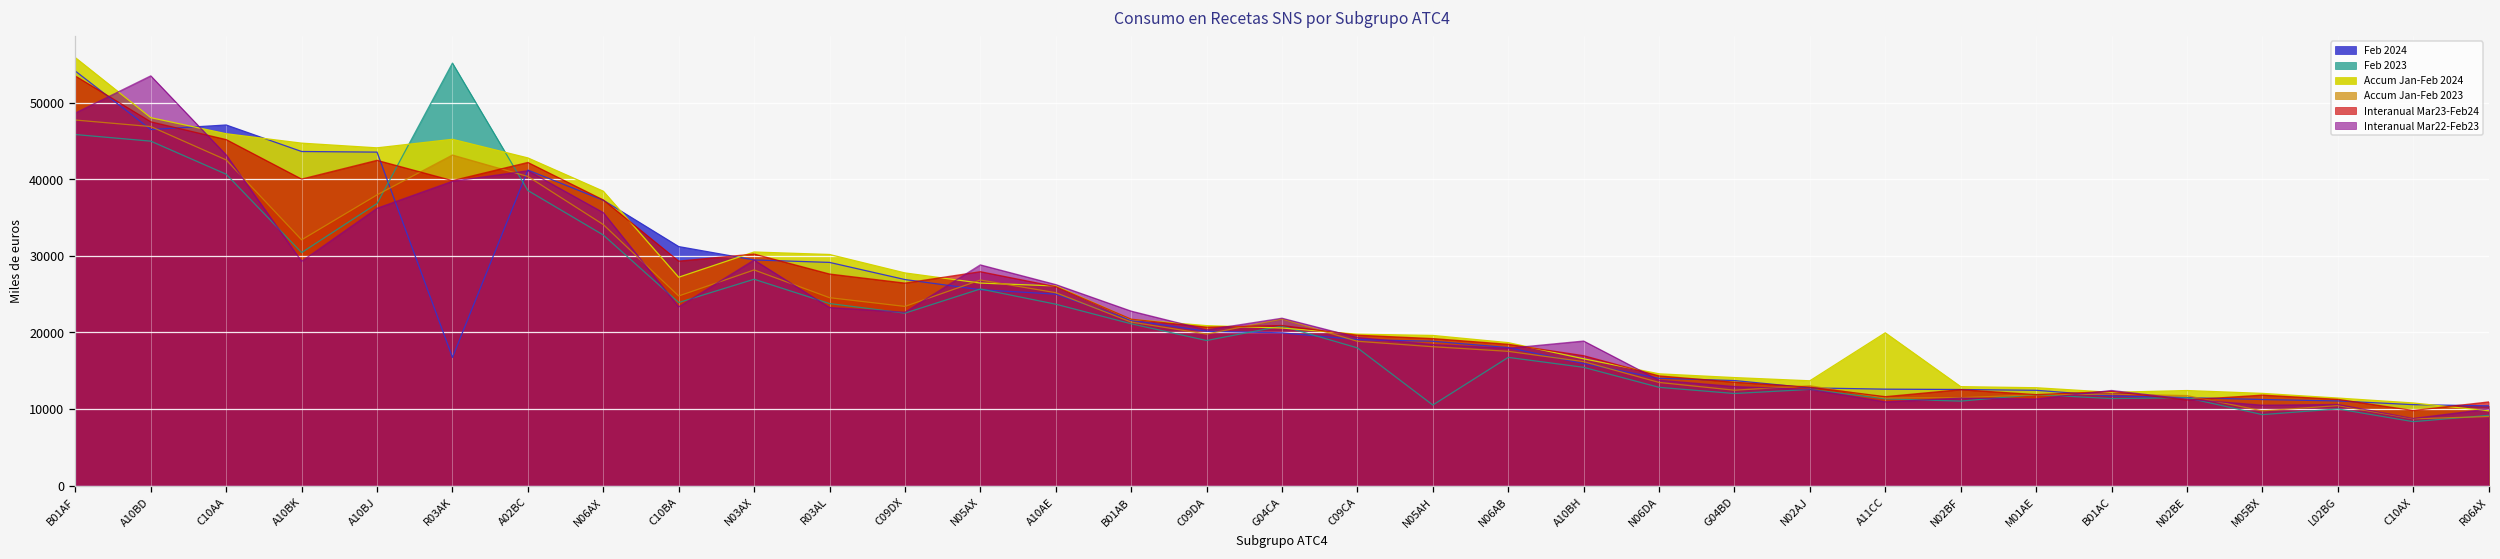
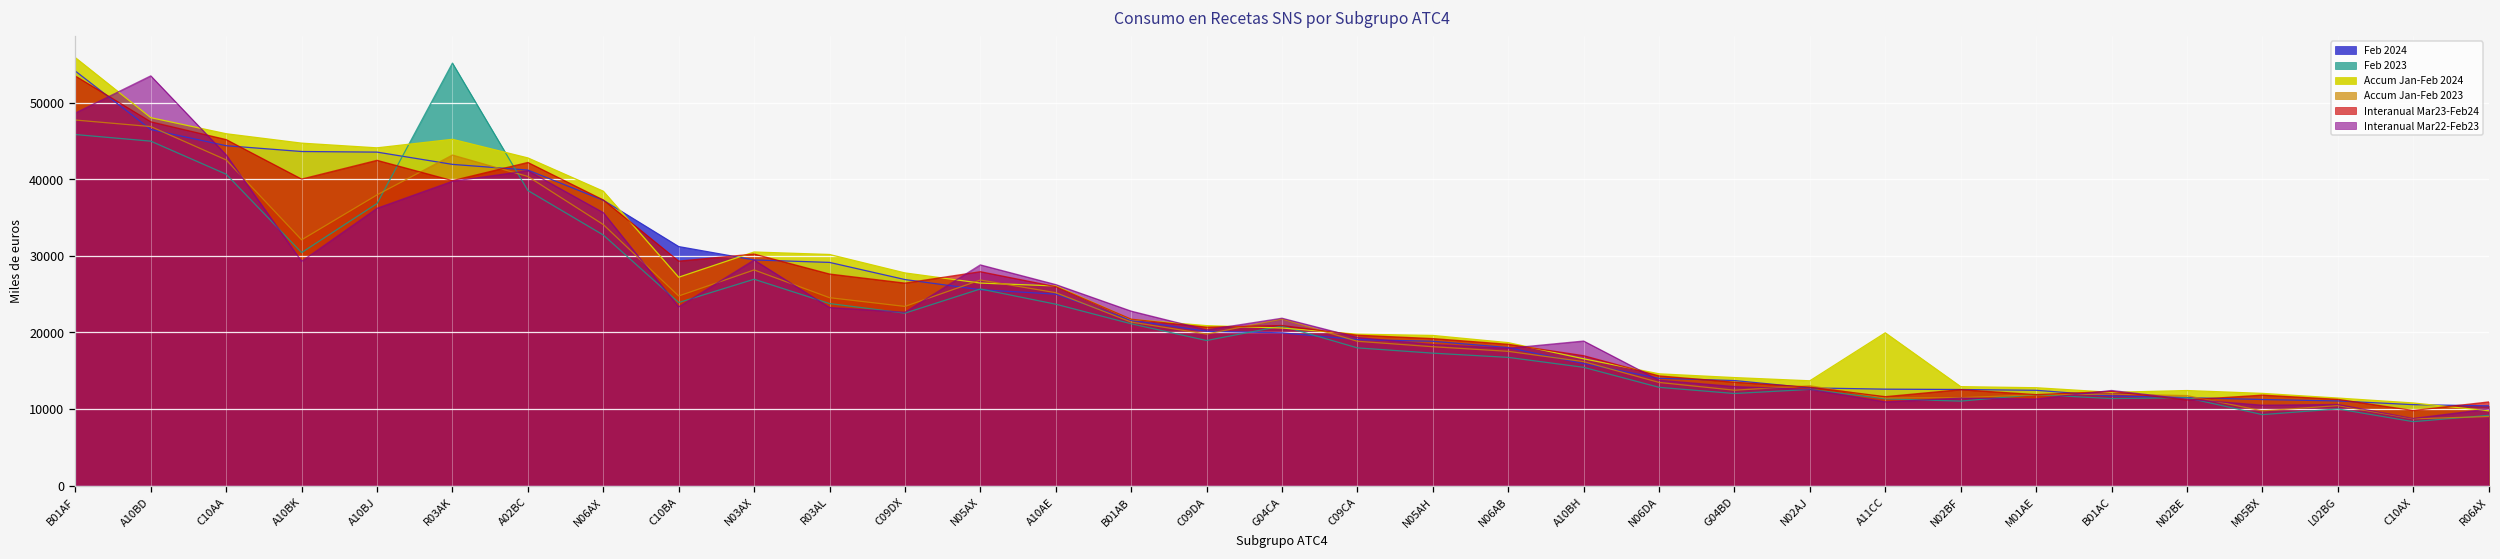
Feb 2024, C10AA: 47000 -> 44000
Feb 2024, R03AK: 17000 -> 42000
Feb 2023, N05AH: 11000 -> 17000
